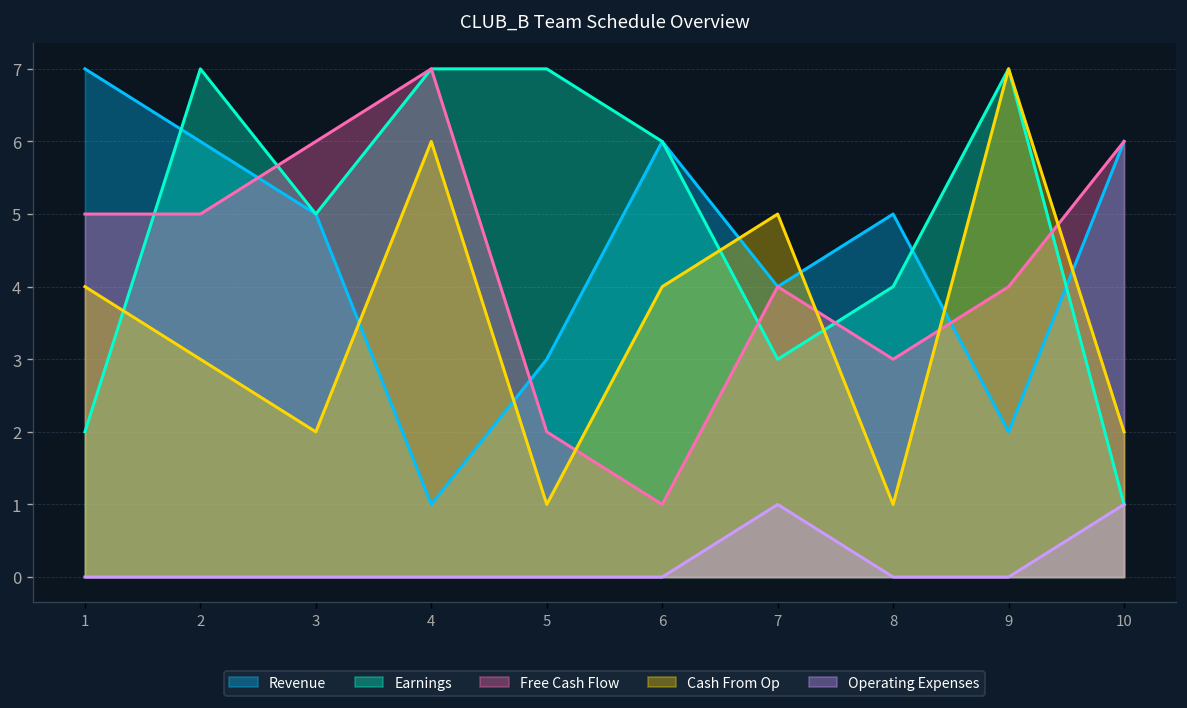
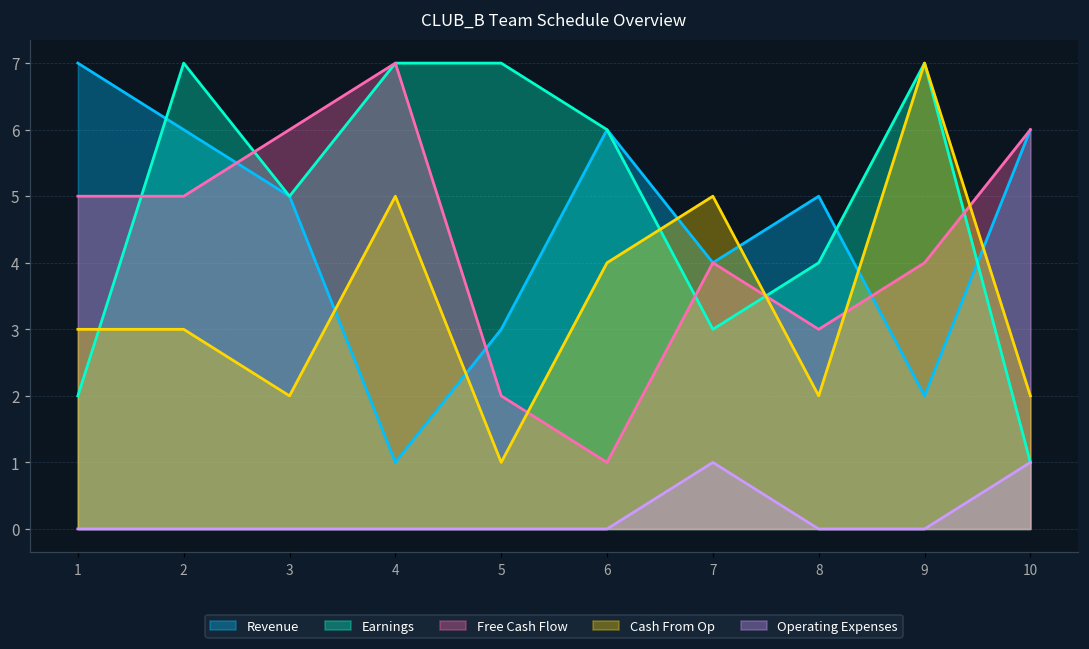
Cash From Op, 1: 4 -> 3
Cash From Op, 4: 6 -> 5
Cash From Op, 8: 1 -> 2
